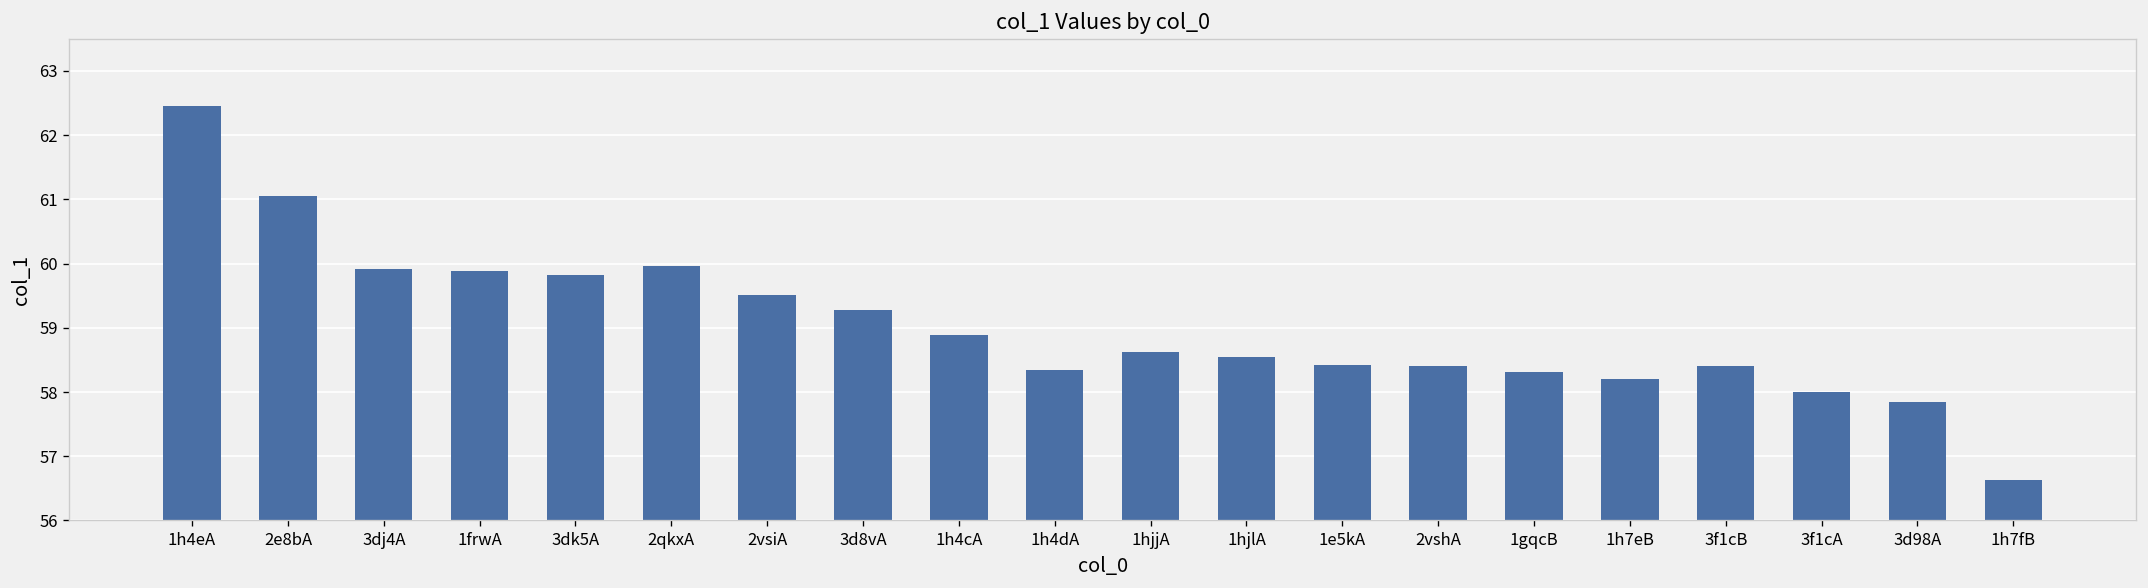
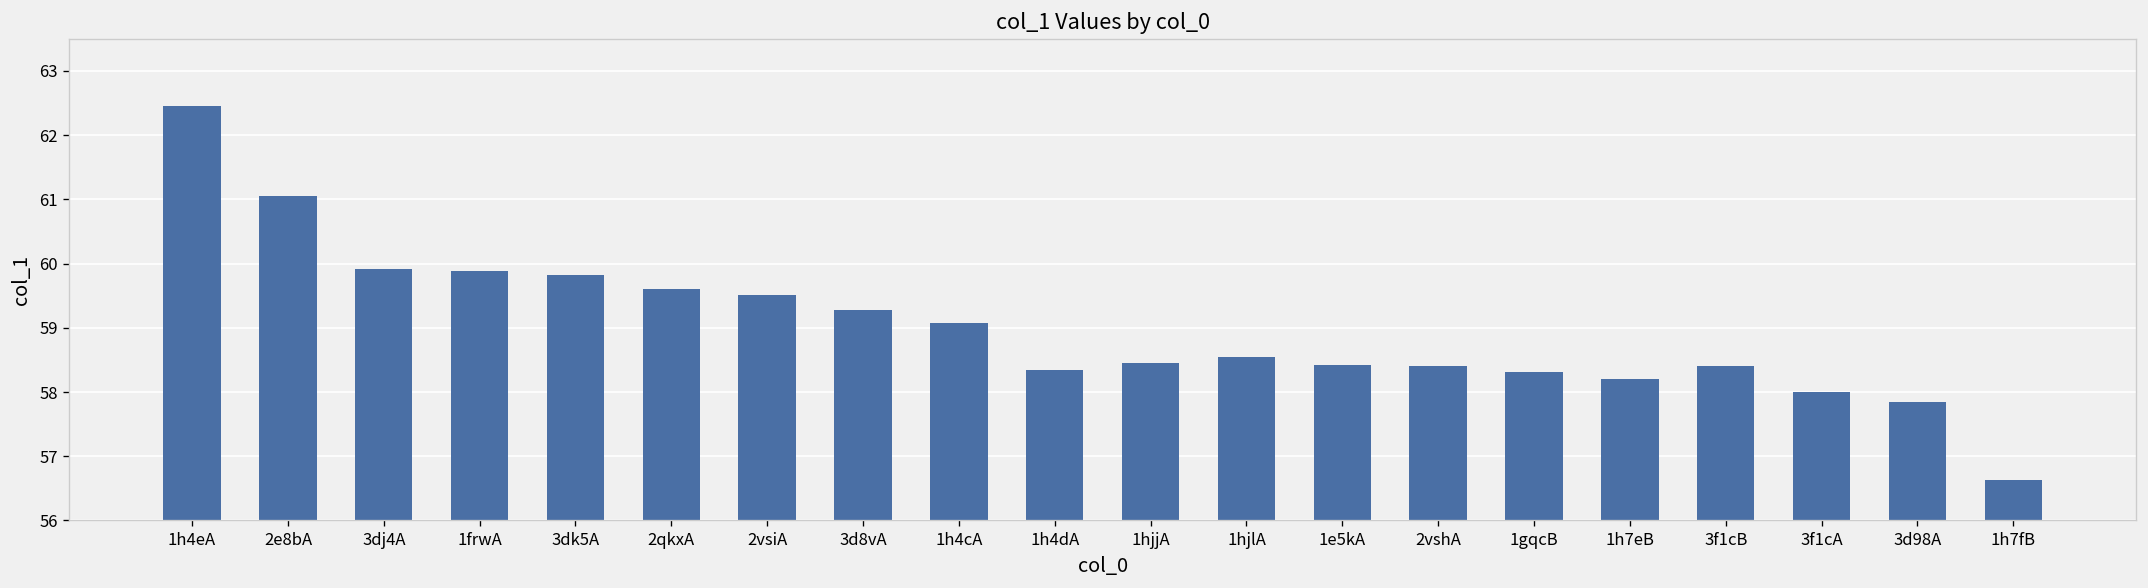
2qkxA: 60.0 -> 59.6
1h4cA: 58.9 -> 59.1
1hjjA: 58.6 -> 58.5
